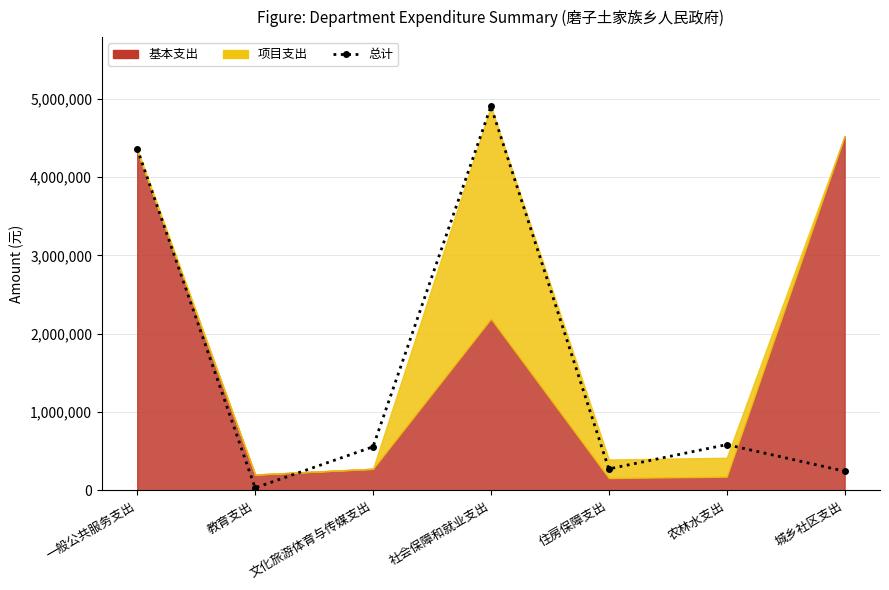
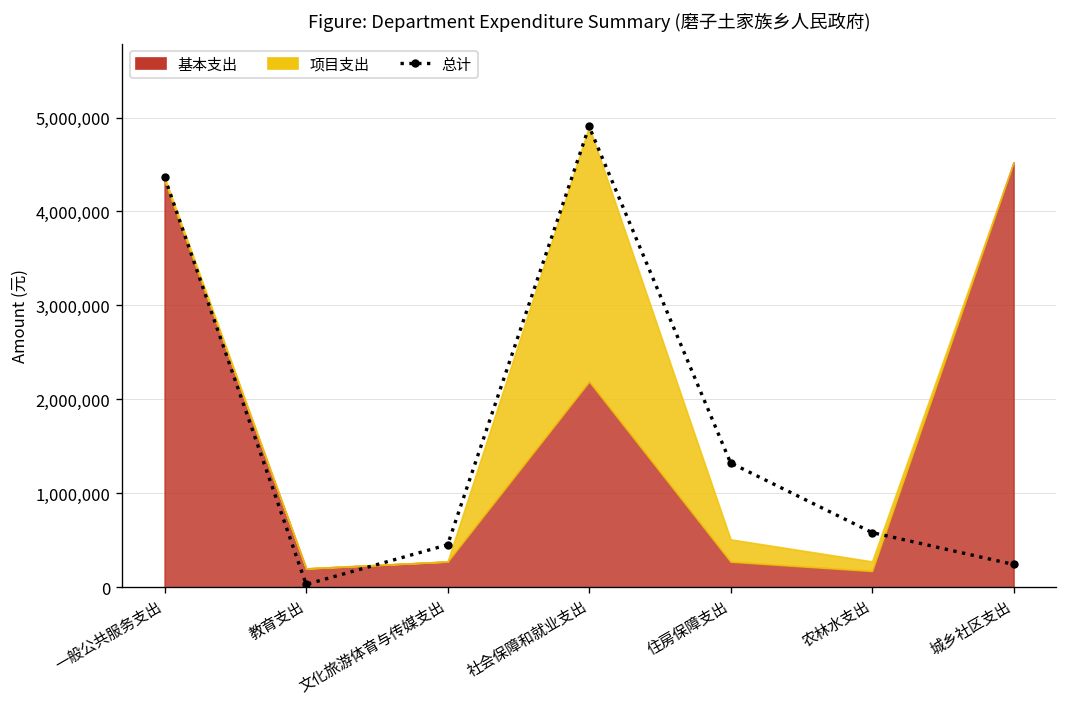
总计, 文化旅游体育与传媒支出: 600,000 -> 500,000
总计, 住房保障支出: 300,000 -> 1,300,000
基本支出, 住房保障支出: 200,000 -> 300,000
项目支出, 农林水支出: 200,000 -> 100,000
